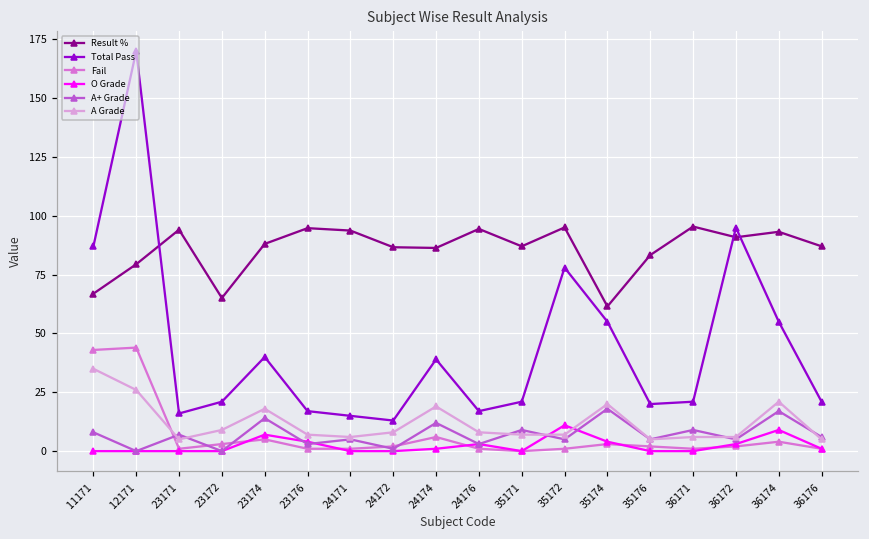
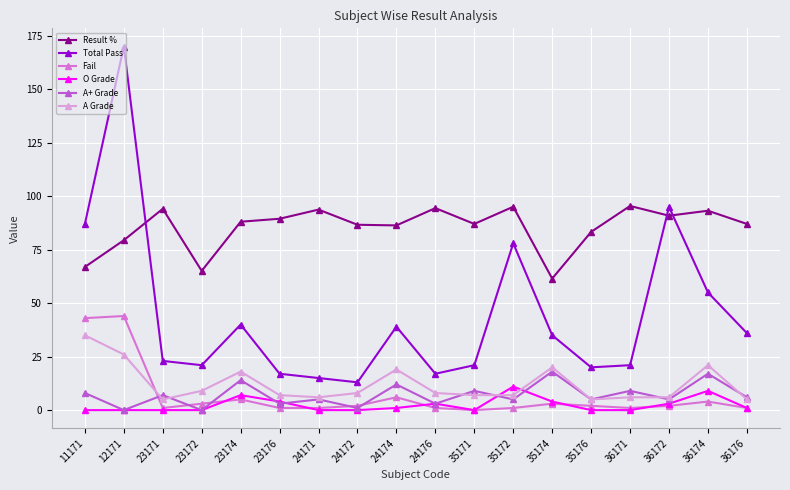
Total Pass, 23171: 16 -> 23
Result %, 23176: 95 -> 89
Total Pass, 35174: 55 -> 35
Total Pass, 36176: 21 -> 36
